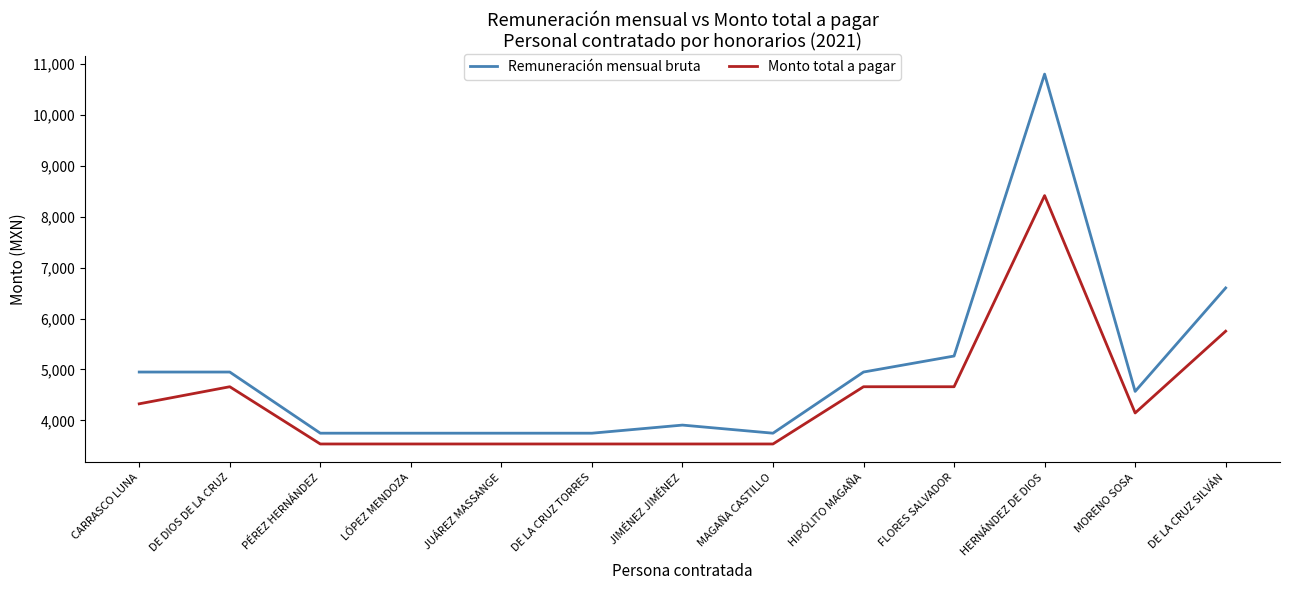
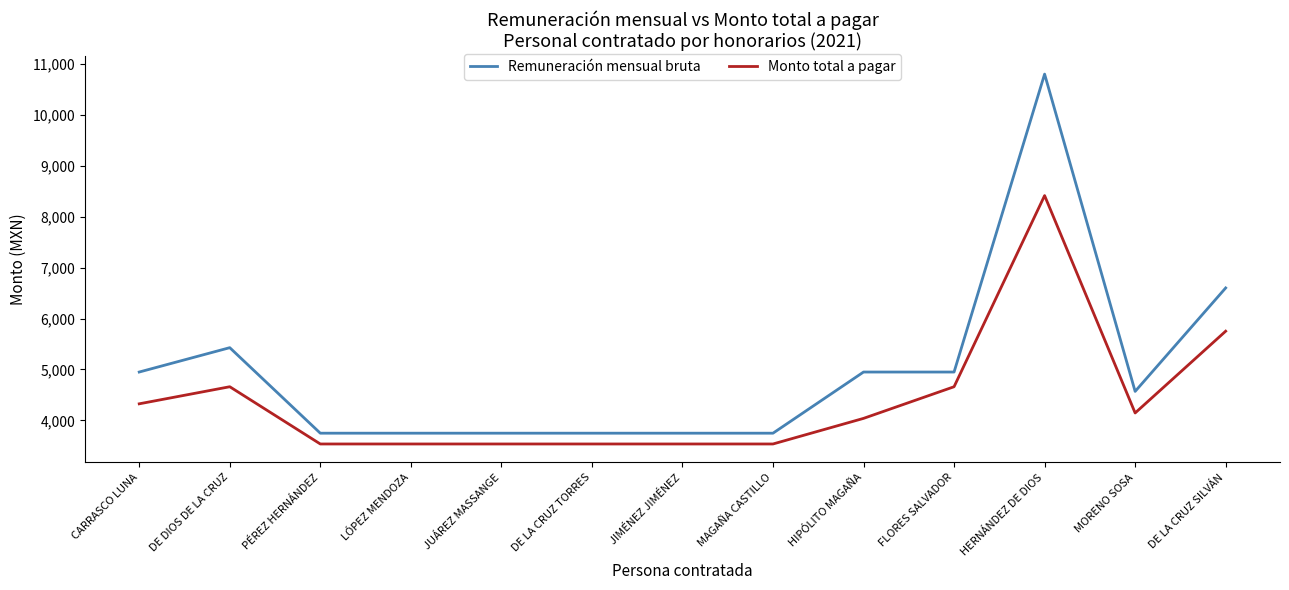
Remuneración mensual bruta, DE DIOS DE LA CRUZ: 5,000 -> 5,400
Remuneración mensual bruta, JIMÉNEZ JIMÉNEZ: 3,900 -> 3,800
Monto total a pagar, HIPÓLITO MAGAÑA: 4,700 -> 4,000
Remuneración mensual bruta, FLORES SALVADOR: 5,300 -> 5,000
